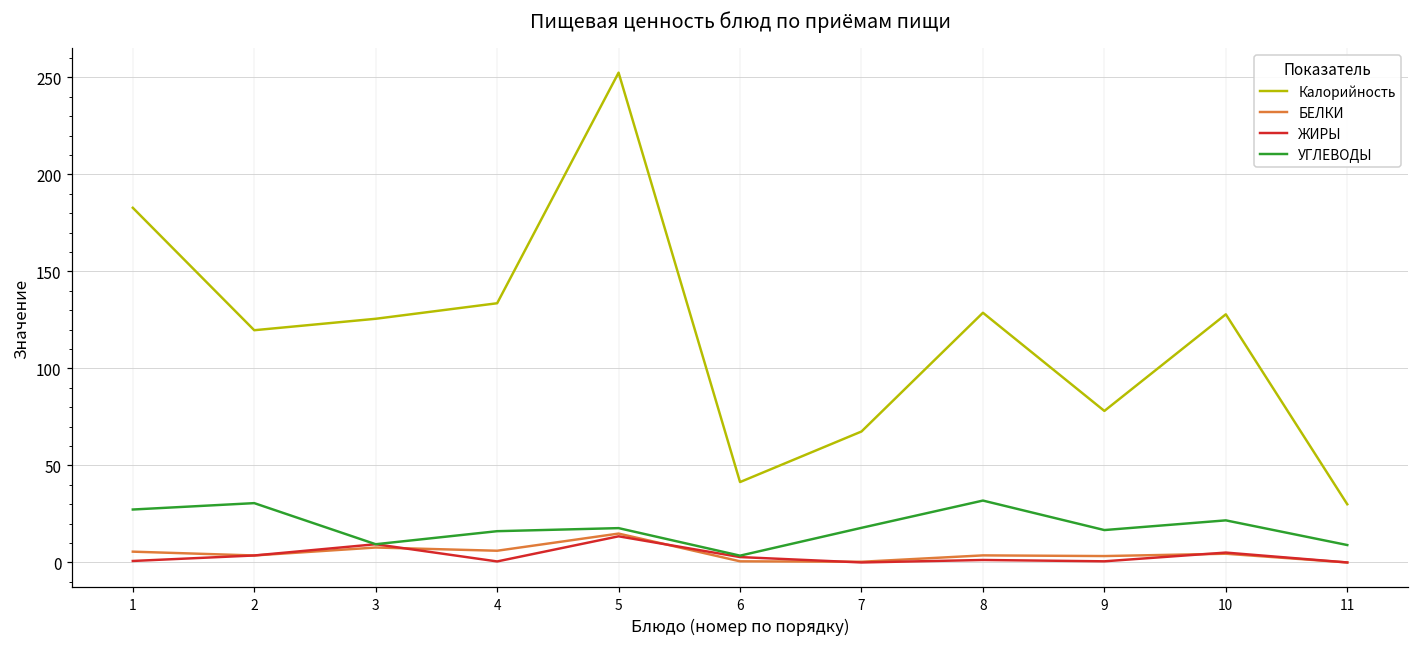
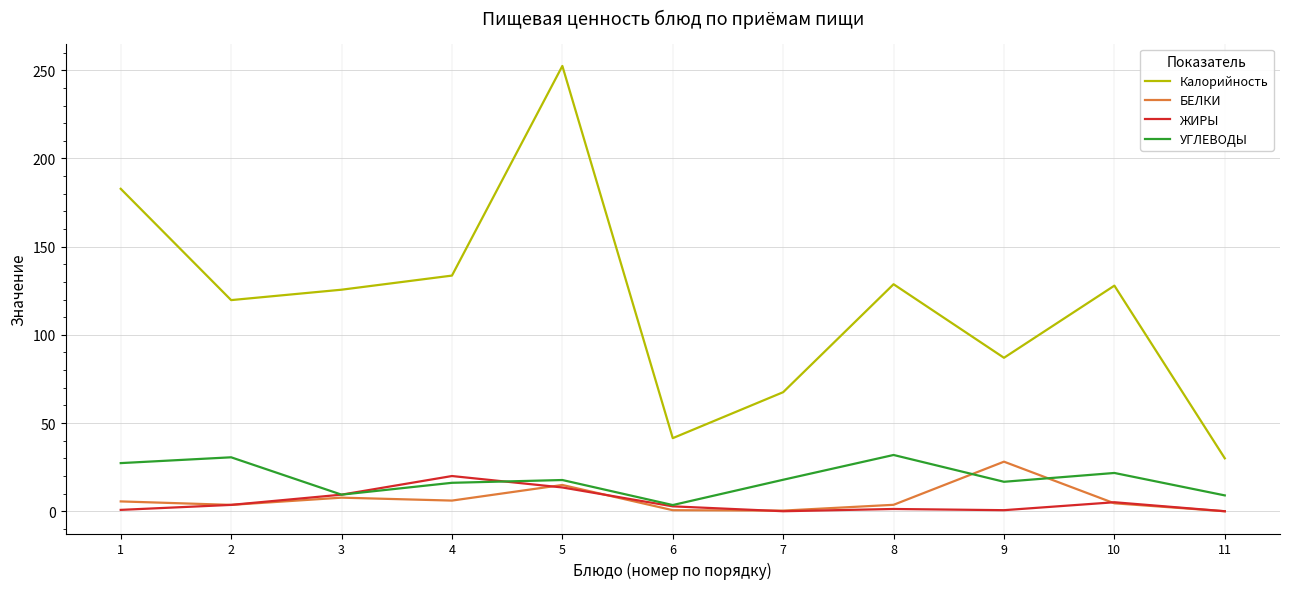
ЖИРЫ, 4: 1 -> 20
Калорийность, 9: 78 -> 87
БЕЛКИ, 9: 3 -> 28
